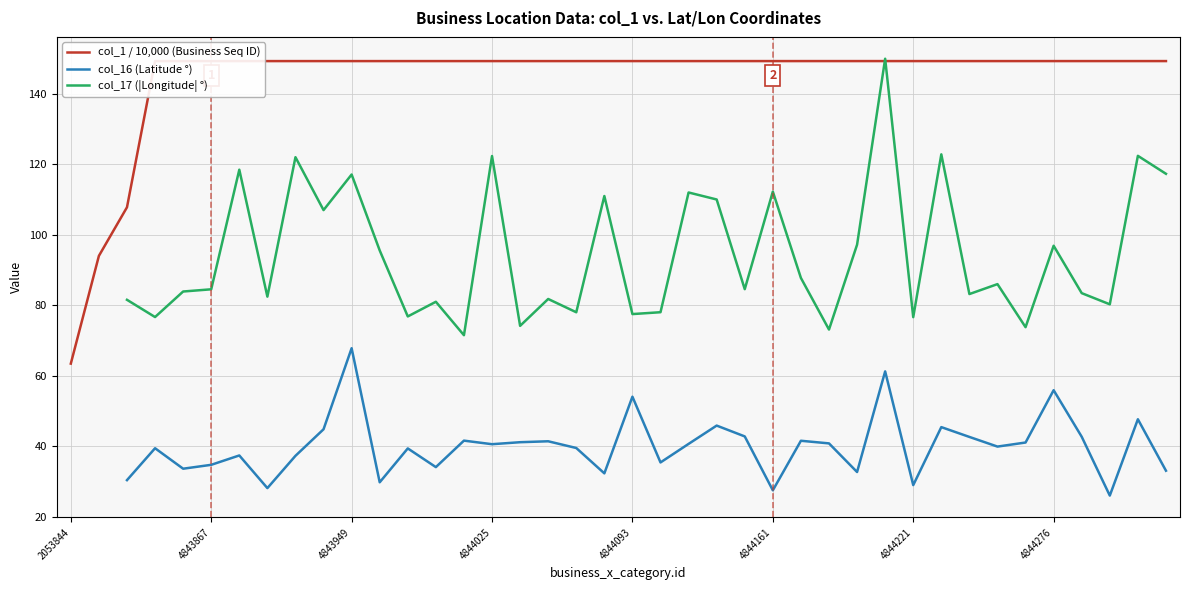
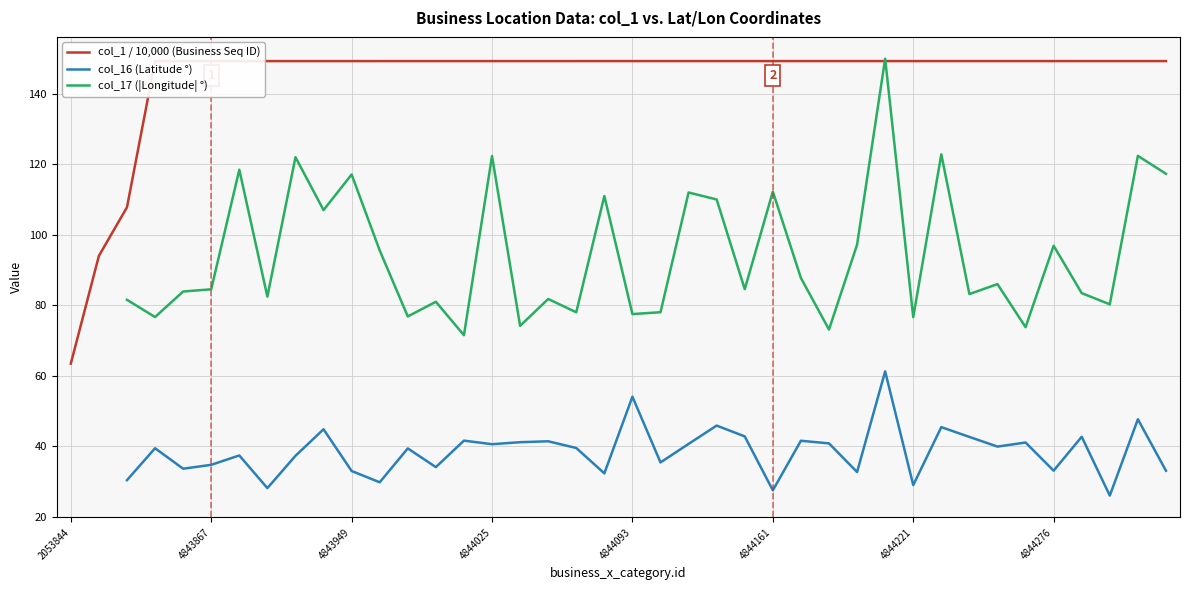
col_16 (Latitude °), 4843949: 68 -> 33
col_16 (Latitude °), 4844276: 56 -> 33
